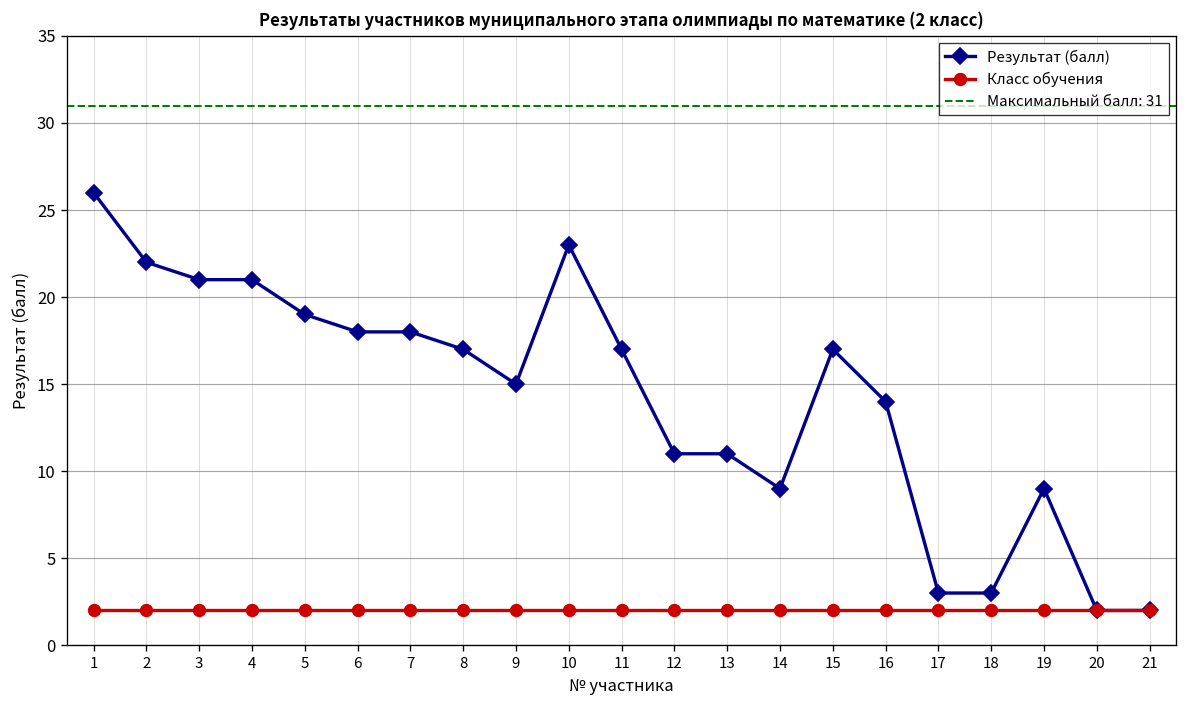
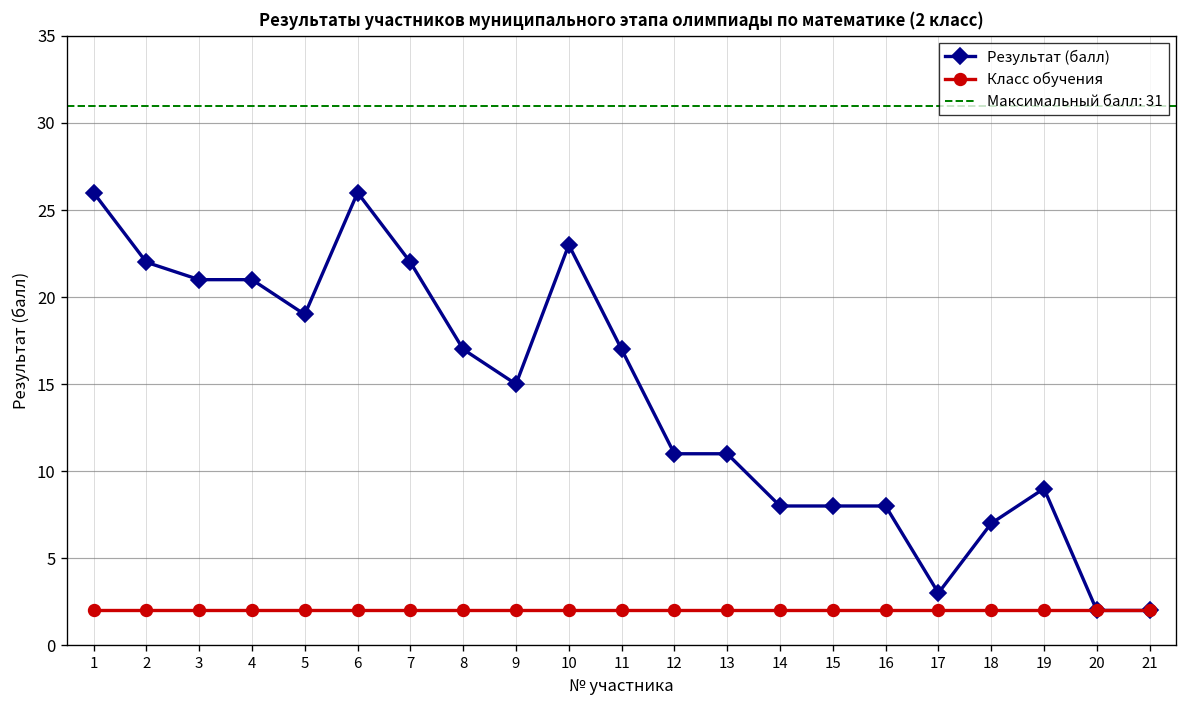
Результат (балл), 6: 18 -> 26
Результат (балл), 7: 18 -> 22
Результат (балл), 14: 9 -> 8
Результат (балл), 15: 17 -> 8
Результат (балл), 16: 14 -> 8
Результат (балл), 18: 3 -> 7
